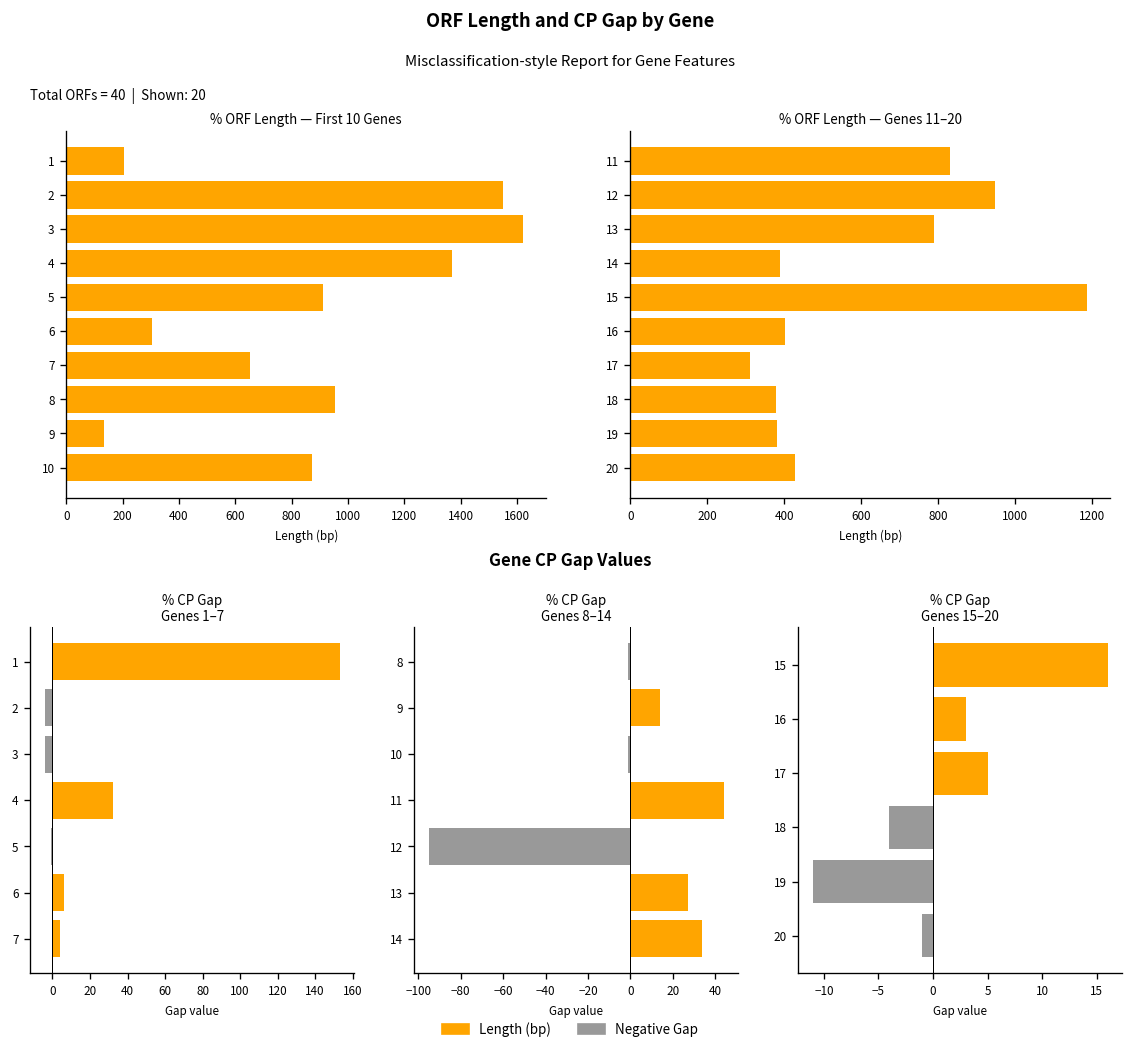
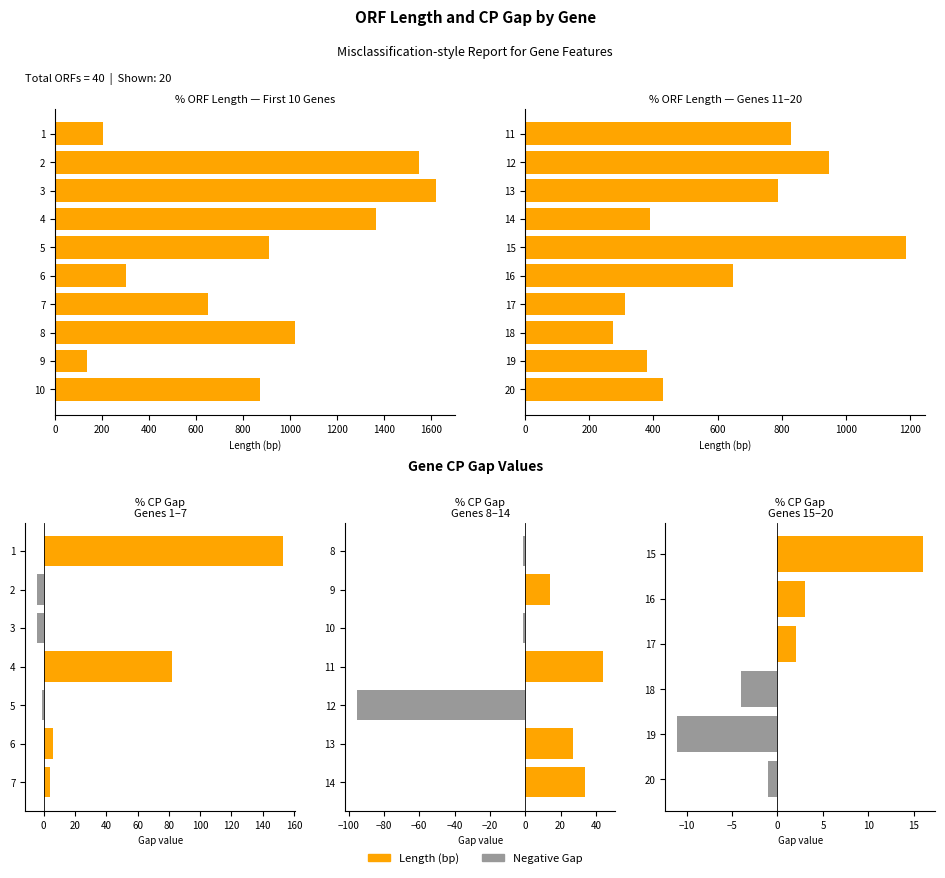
% ORF Length — First 10 Genes, 8: 960 -> 1020
% ORF Length — Genes 11–20, 16: 400 -> 650
% ORF Length — Genes 11–20, 18: 380 -> 280
% CP Gap Genes 1–7, 4: 32 -> 82
% CP Gap Genes 15–20, 17: 5 -> 2
